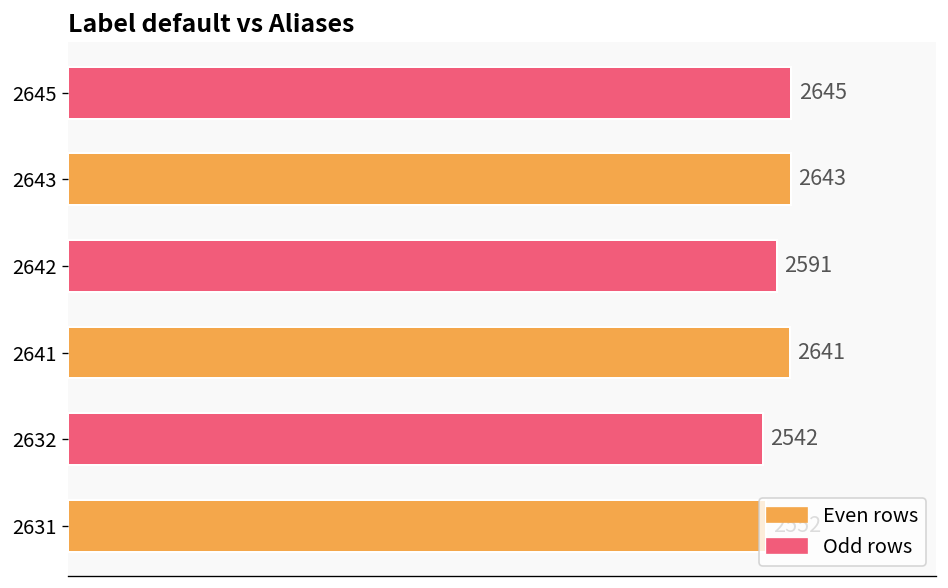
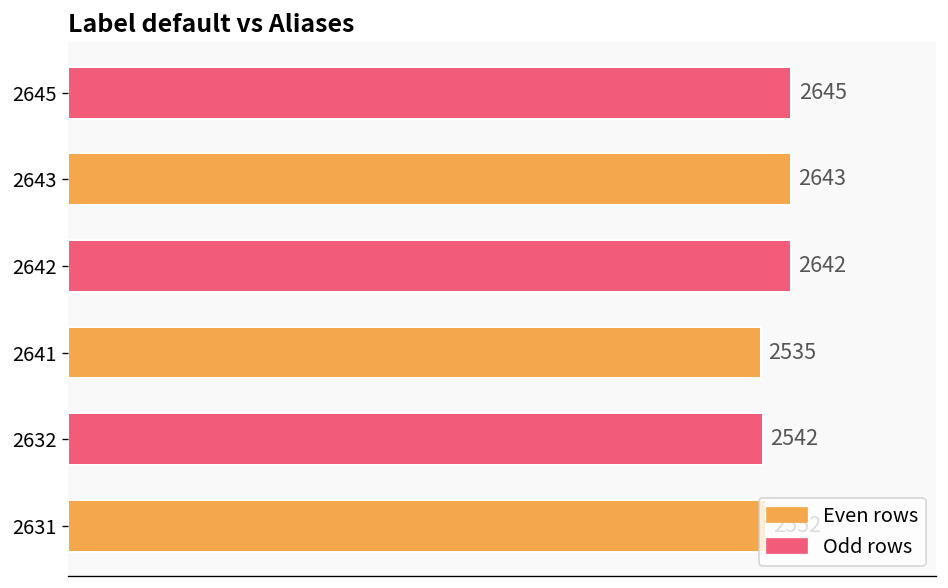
2642: 2591 -> 2642
2641: 2641 -> 2535
